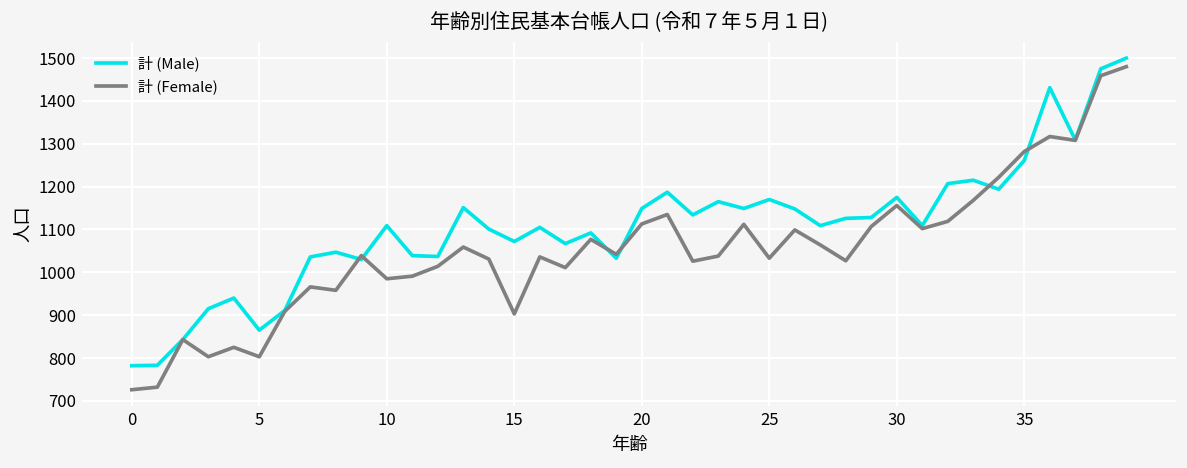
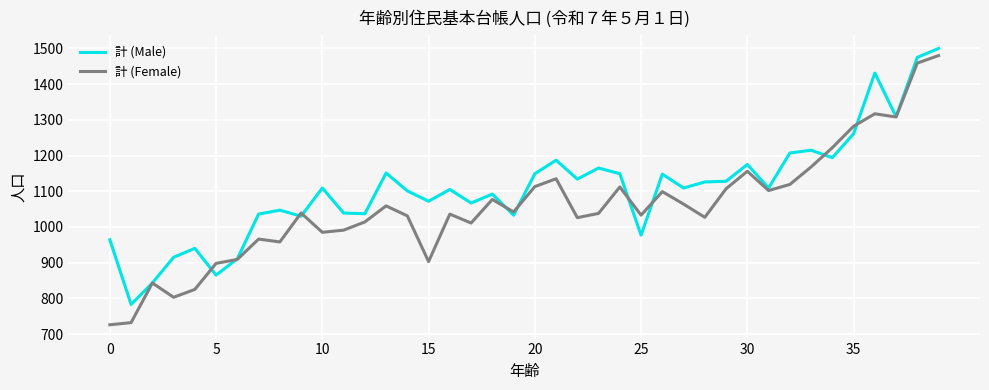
計 (Male), 0: 780 -> 960
計 (Female), 5: 800 -> 900
計 (Male), 25: 1170 -> 980
